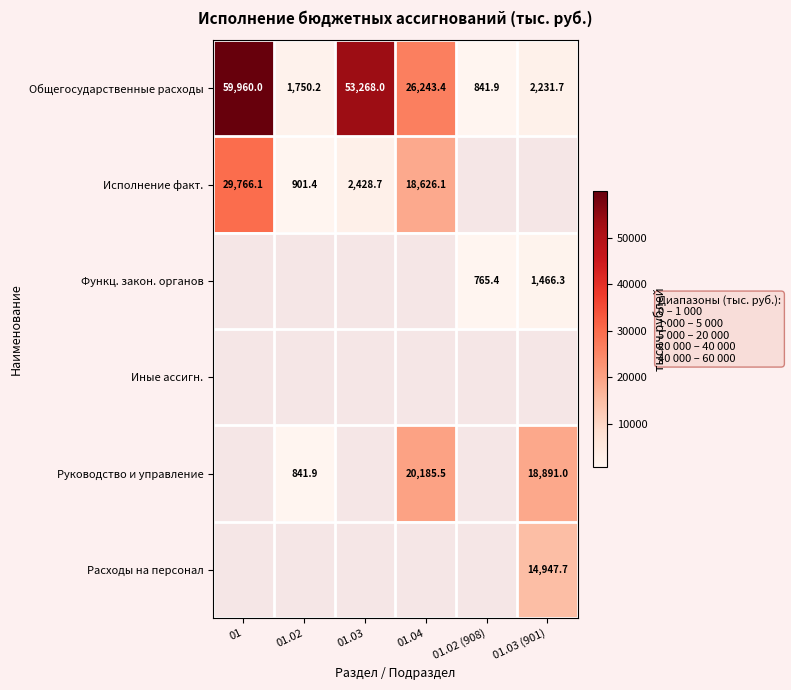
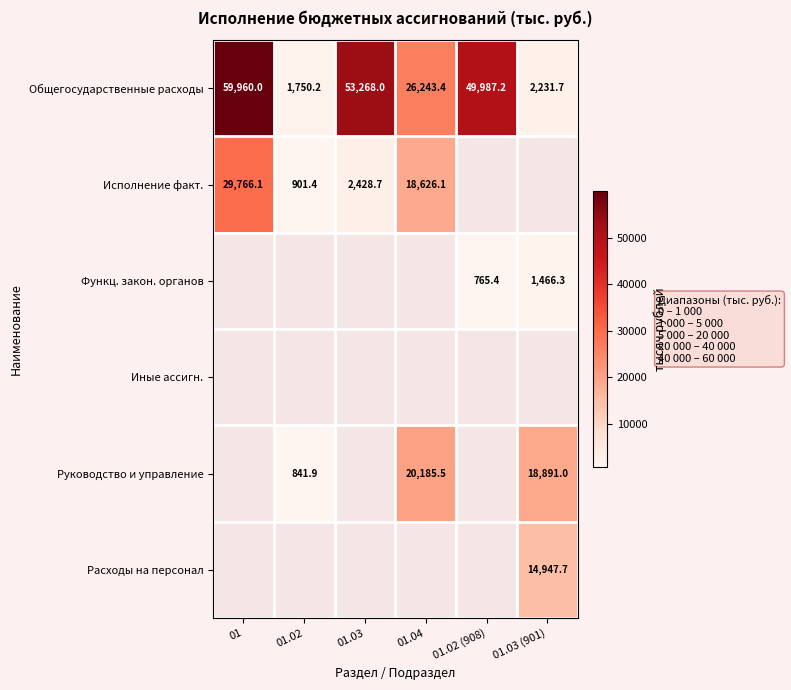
Общегосударственные расходы, 01.02 (908): 841.9 -> 49,987.2
